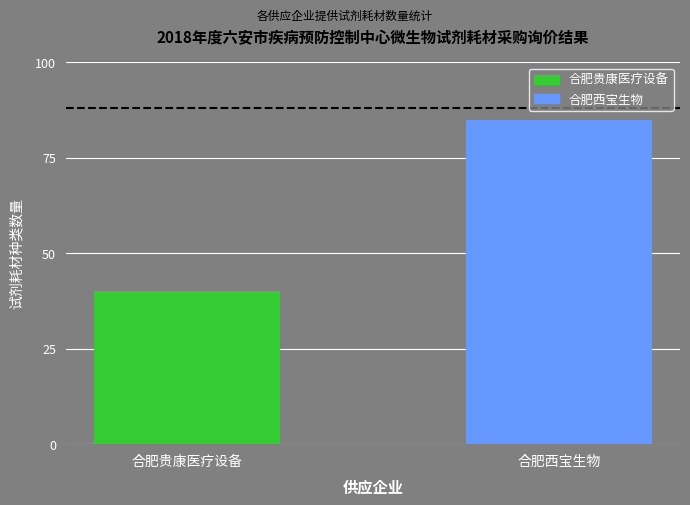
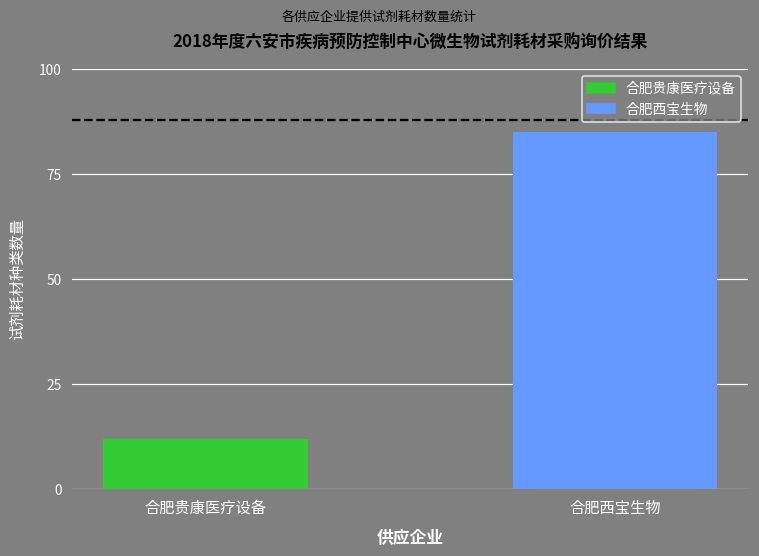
合肥贵康医疗设备: 40 -> 12
